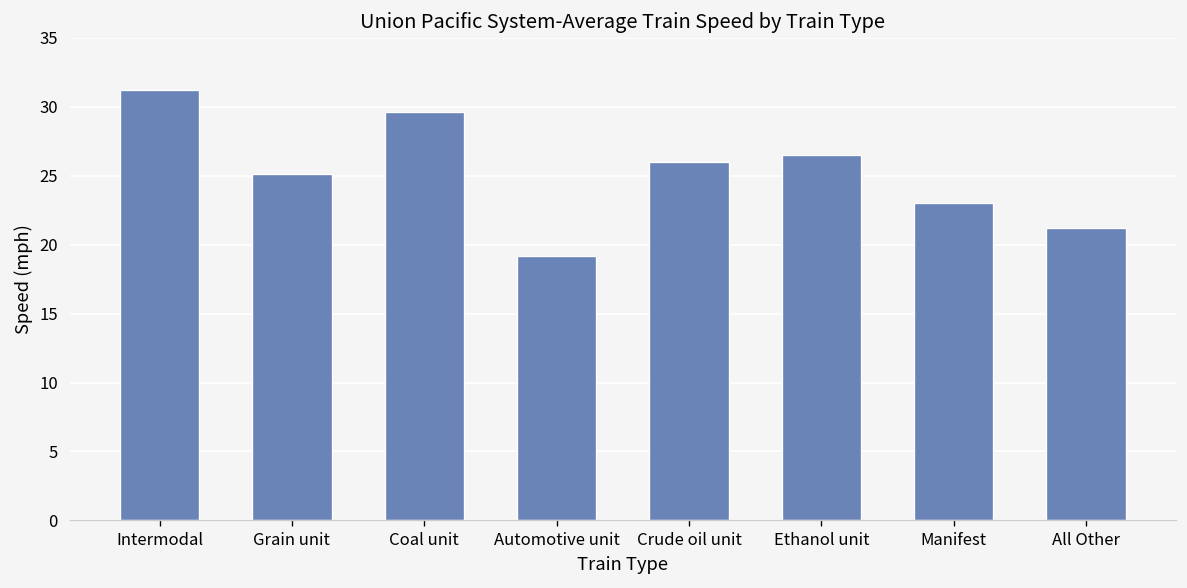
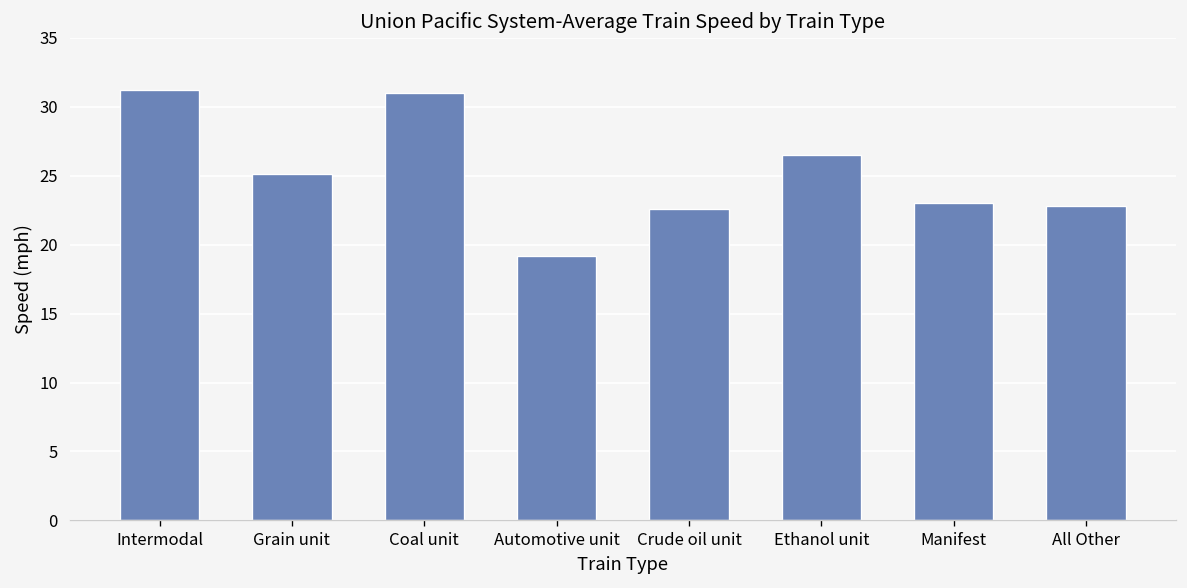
Coal unit: 29.6 -> 31.0
Crude oil unit: 26.0 -> 22.6
All Other: 21.2 -> 22.8
